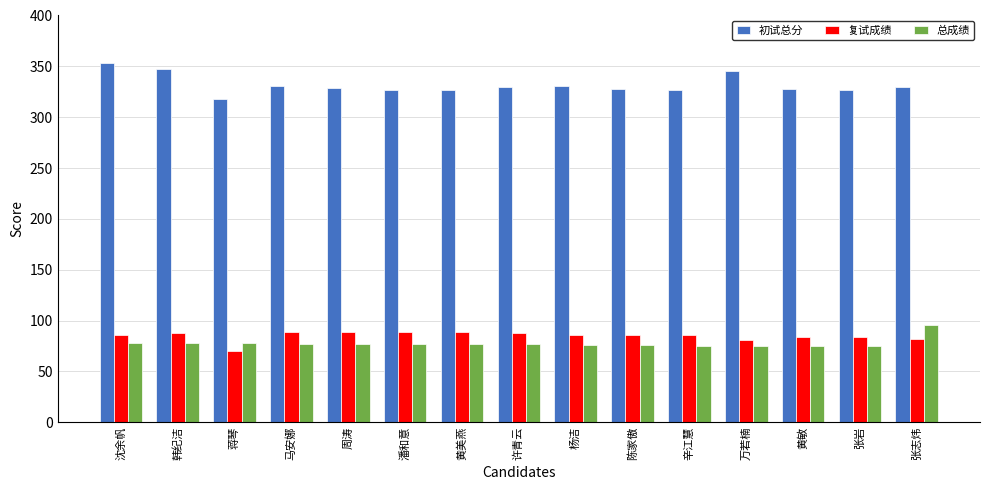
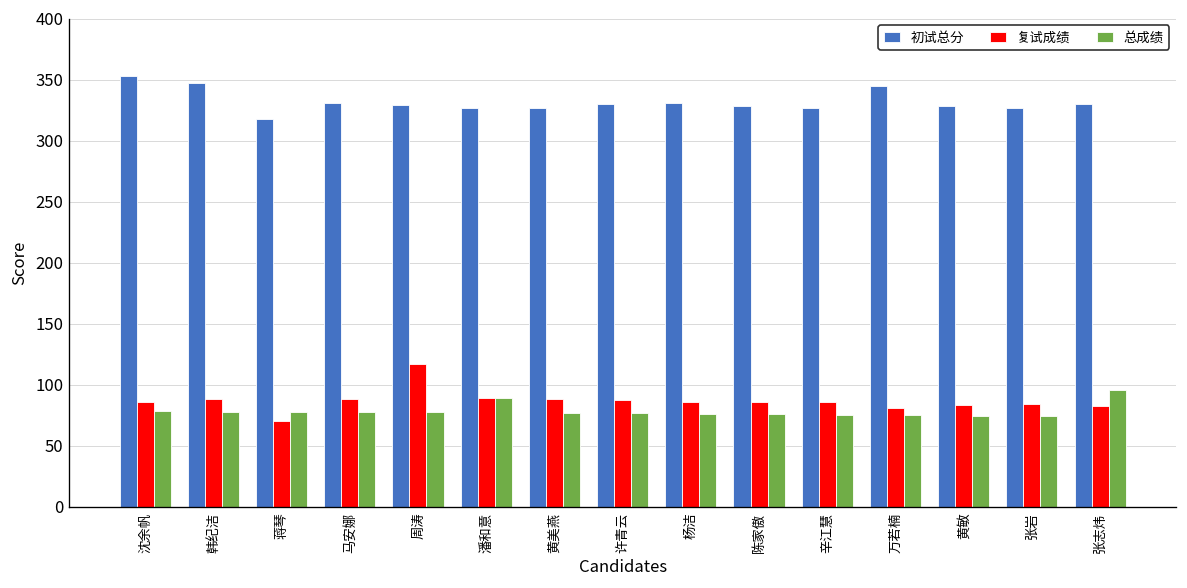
复试成绩, 周涛: 89 -> 117
总成绩, 潘和意: 77 -> 89
